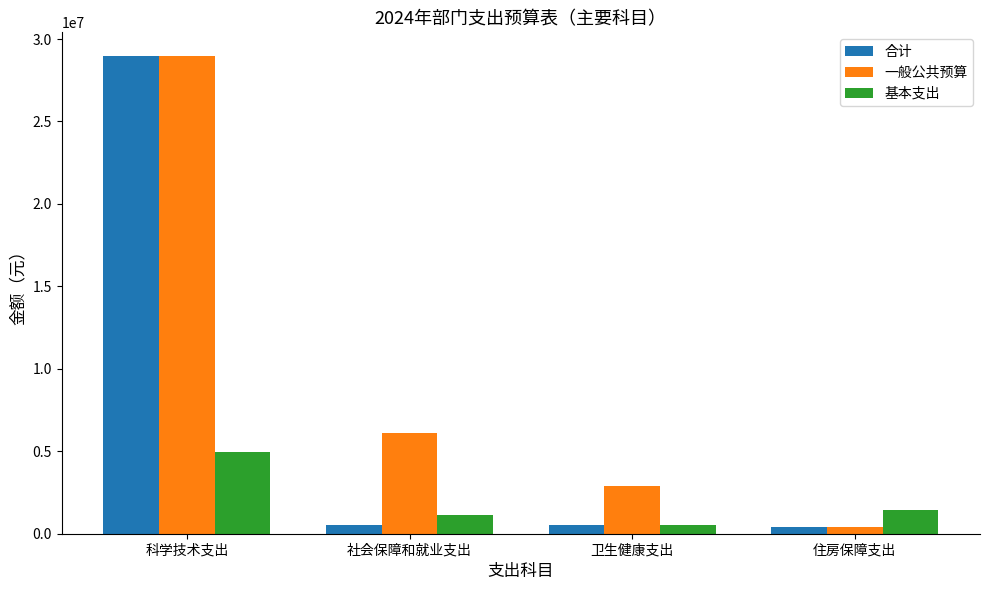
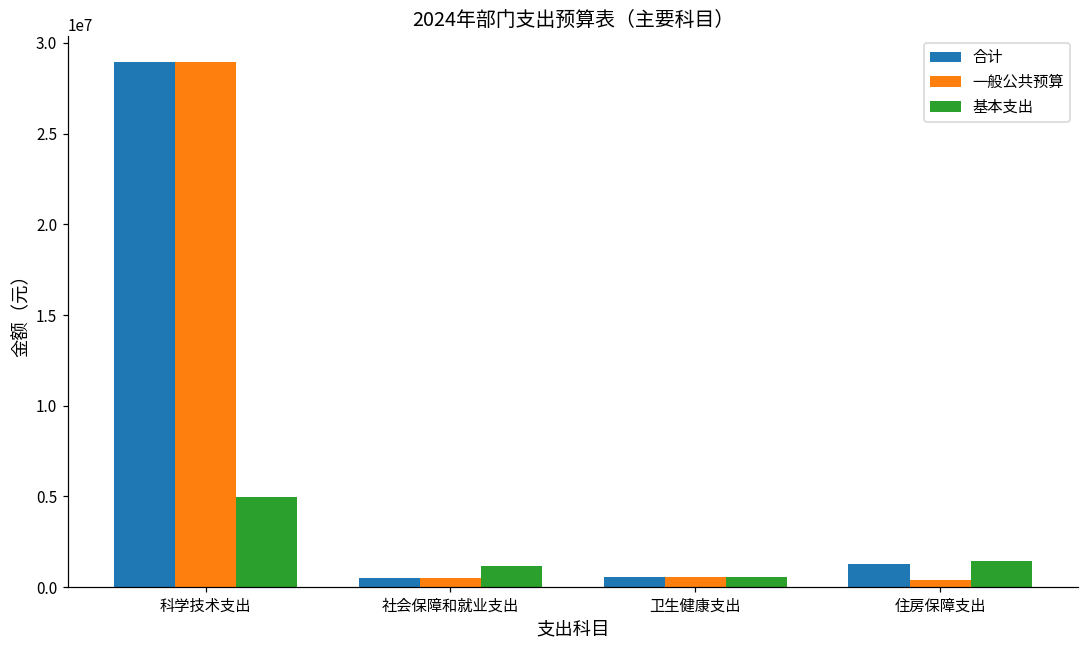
一般公共预算, 社会保障和就业支出: 6100000 -> 500000
一般公共预算, 卫生健康支出: 2900000 -> 600000
合计, 住房保障支出: 400000 -> 1200000
